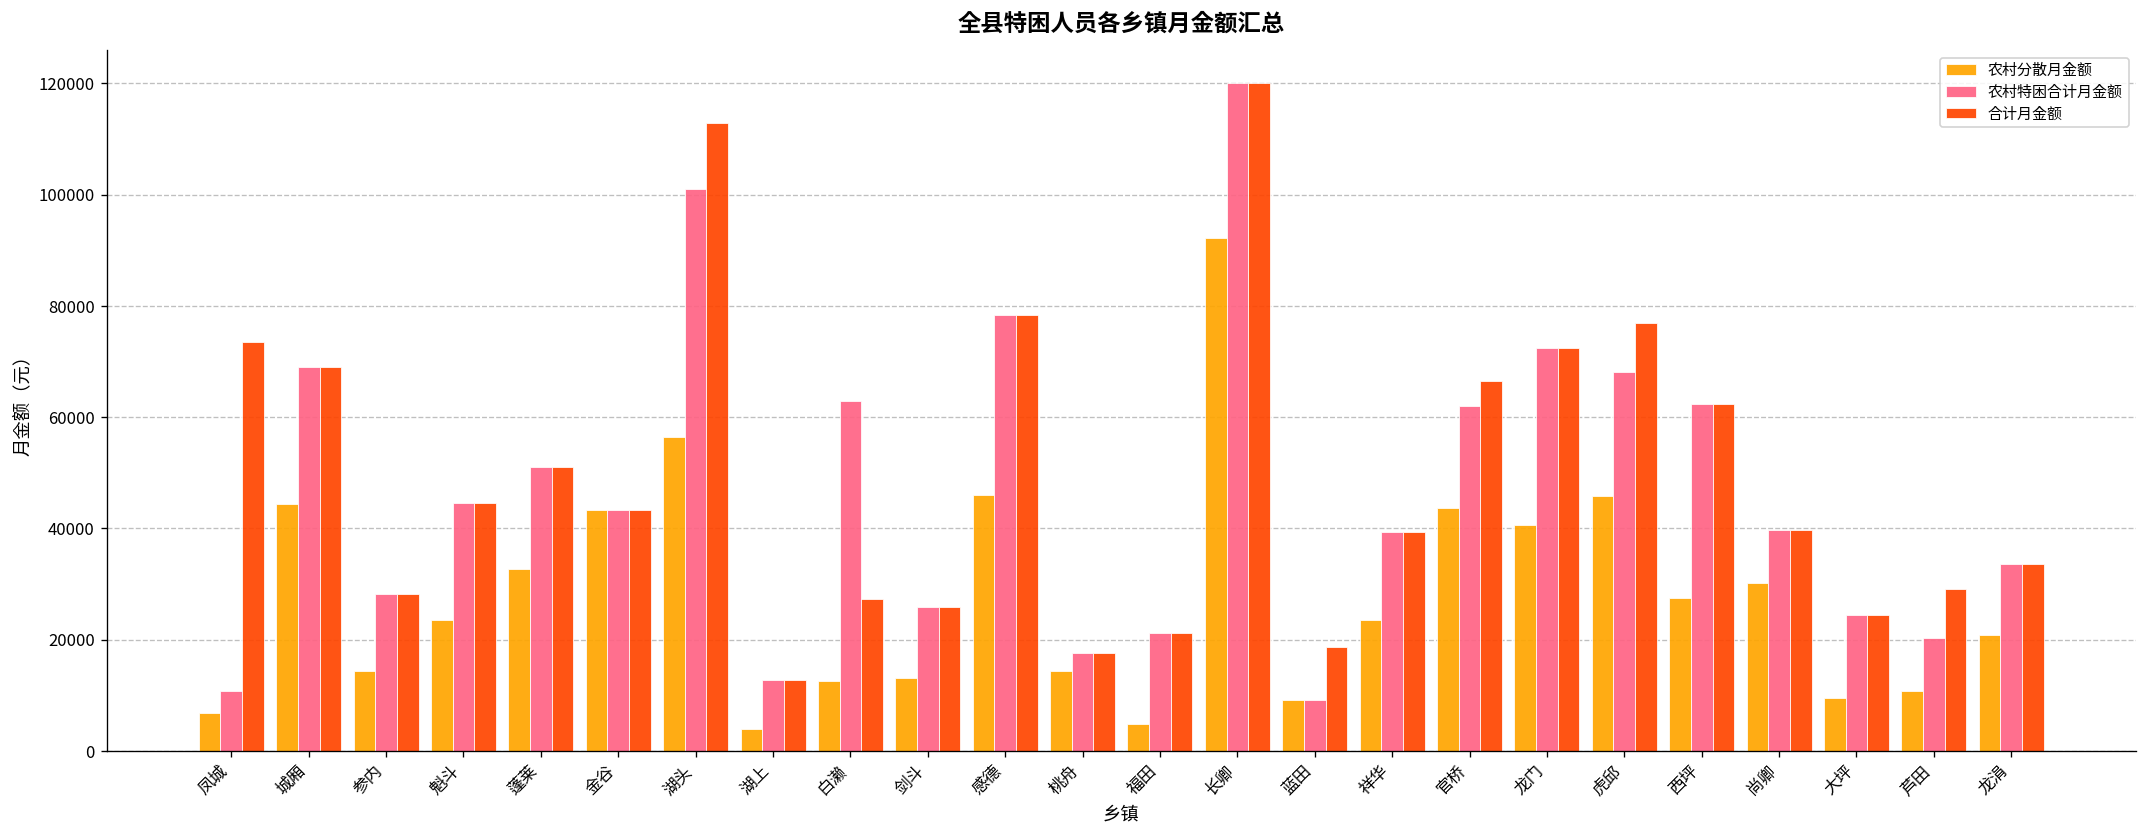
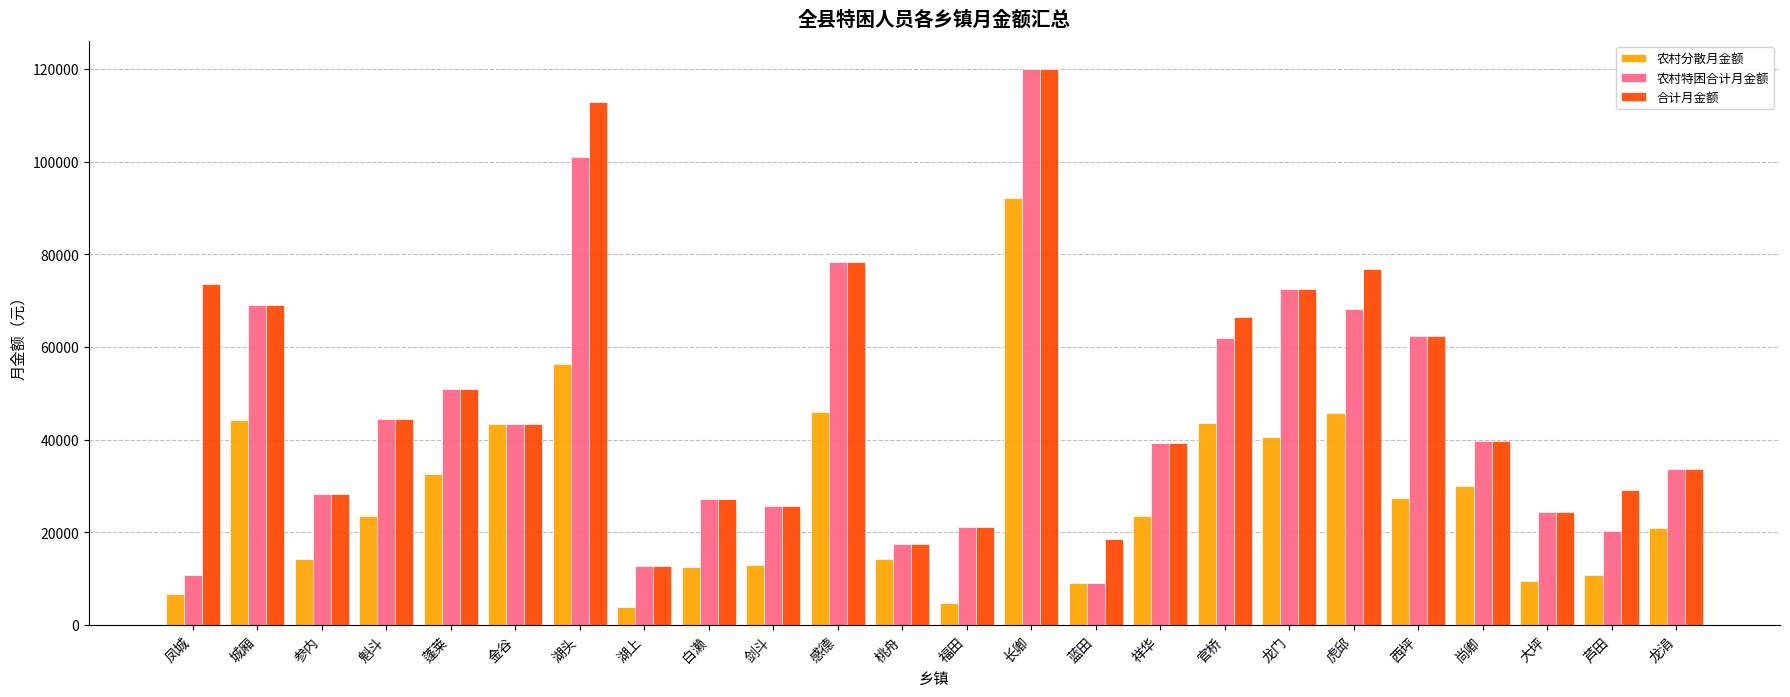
农村特困合计月金额, 白濑: 63000 -> 27000
